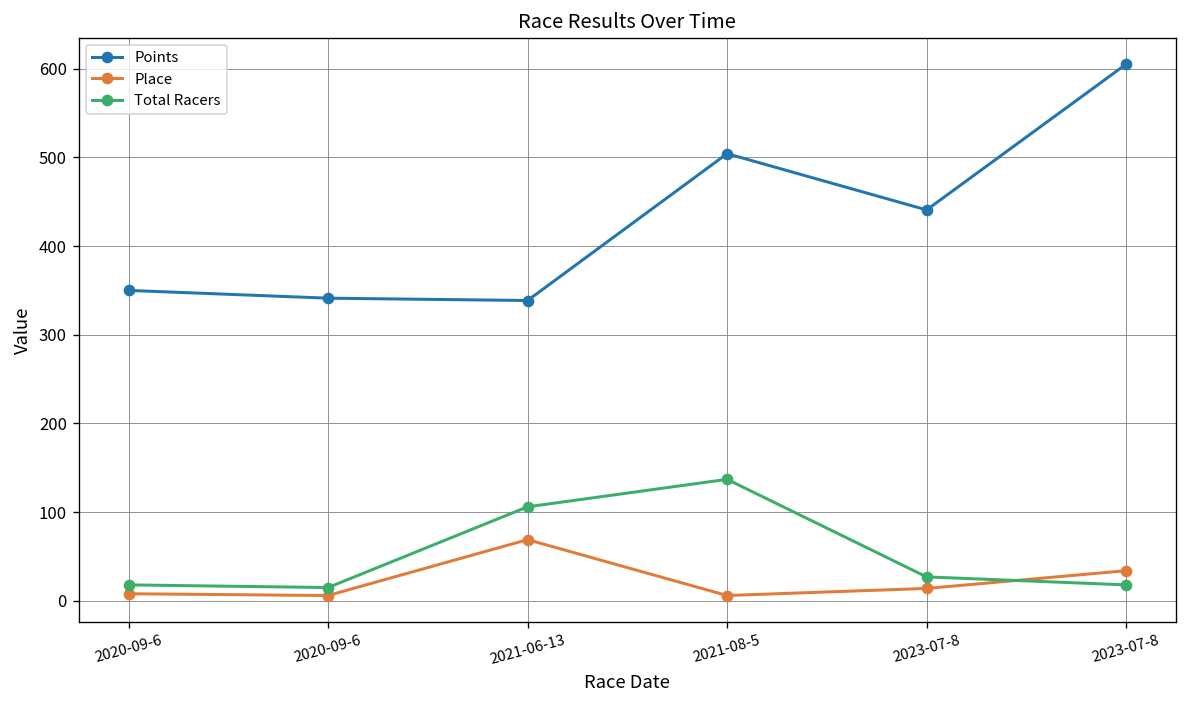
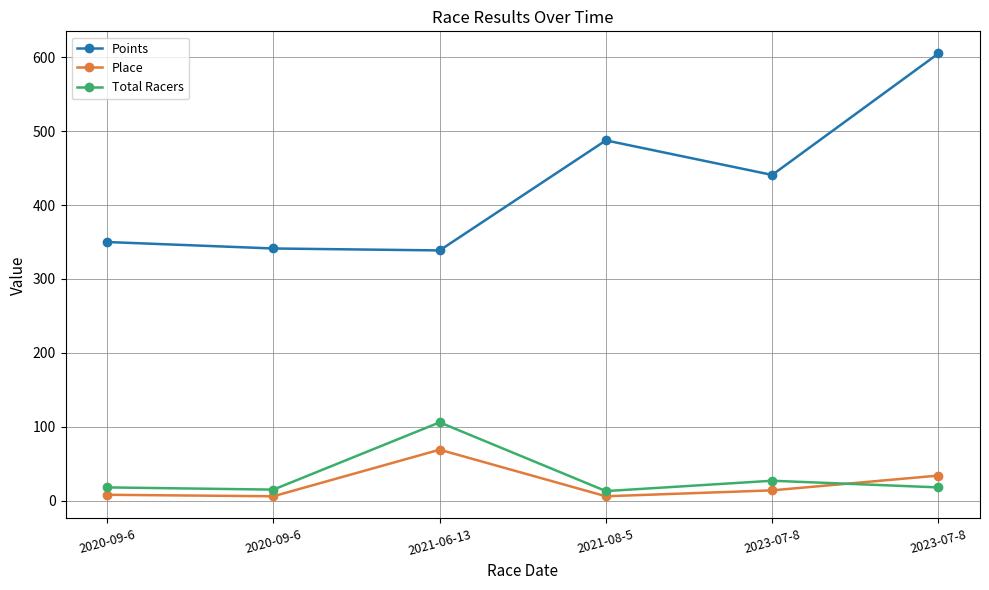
Points, 2021-08-5: 500 -> 490
Total Racers, 2021-08-5: 140 -> 10
